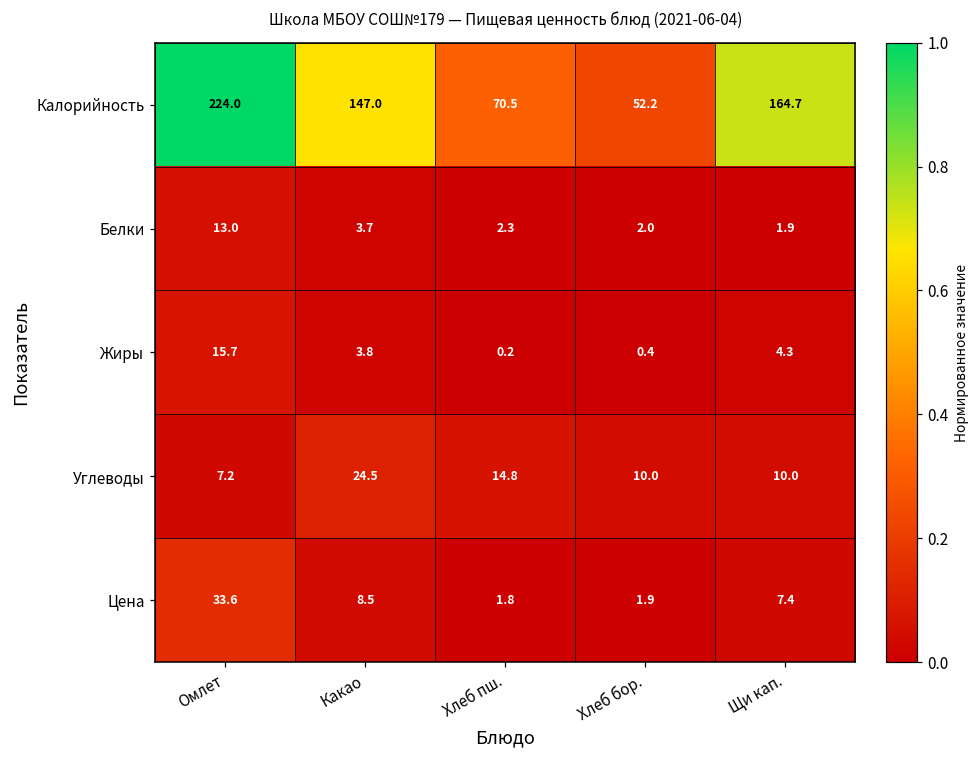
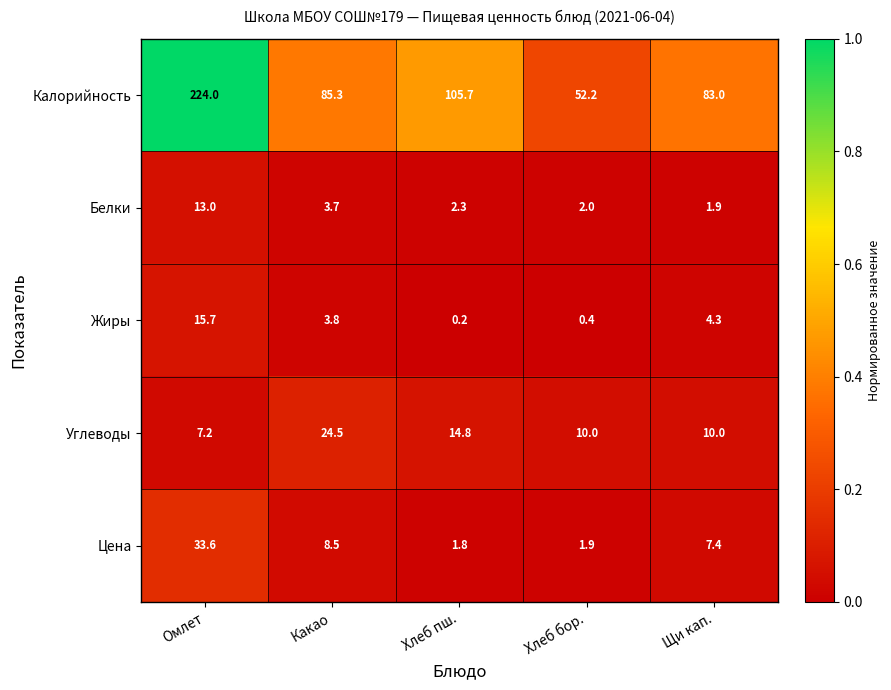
Калорийность, Какао: 147.0 -> 85.3
Калорийность, Хлеб пш.: 70.5 -> 105.7
Калорийность, Щи кап.: 164.7 -> 83.0
